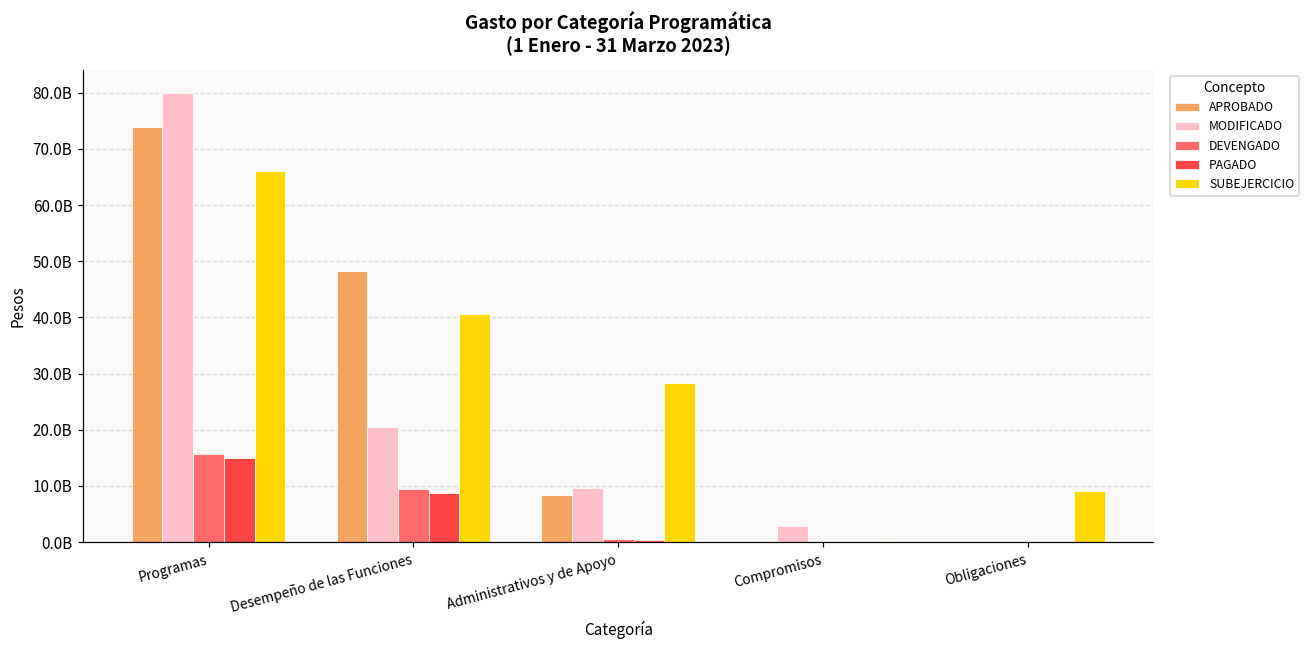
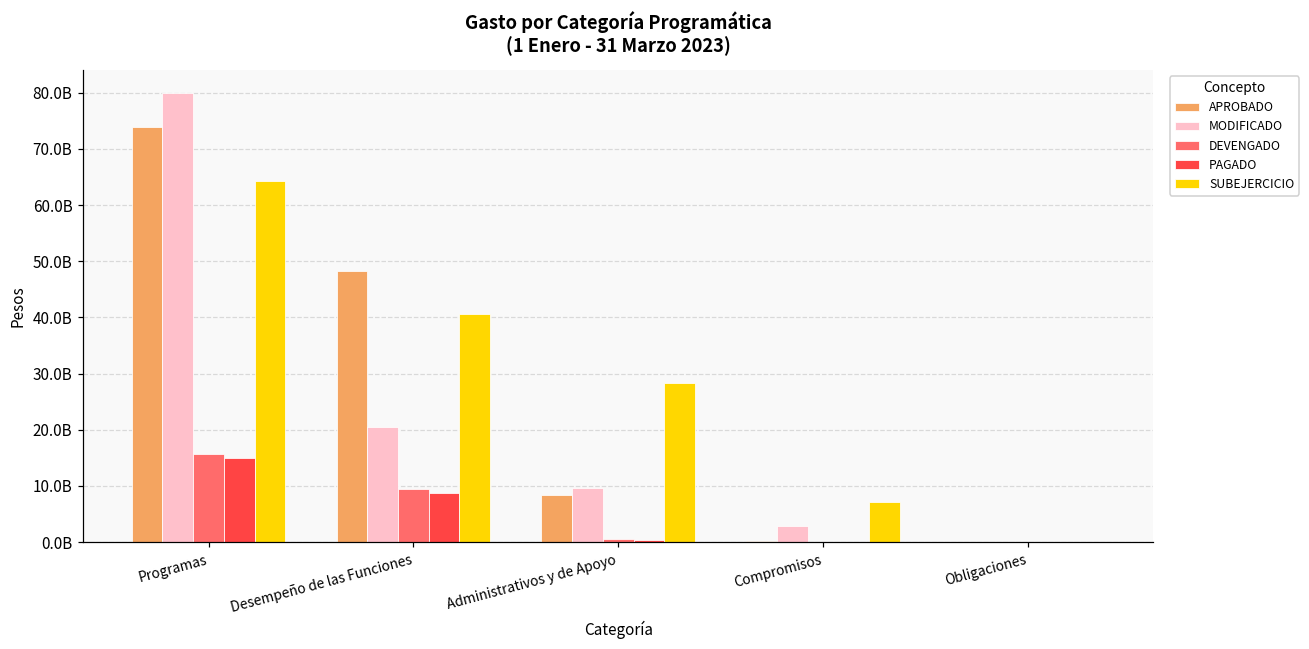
SUBEJERCICIO, Programas: 66000000000 -> 64000000000
SUBEJERCICIO, Compromisos: 0 -> 7000000000
SUBEJERCICIO, Obligaciones: 9000000000 -> 0
